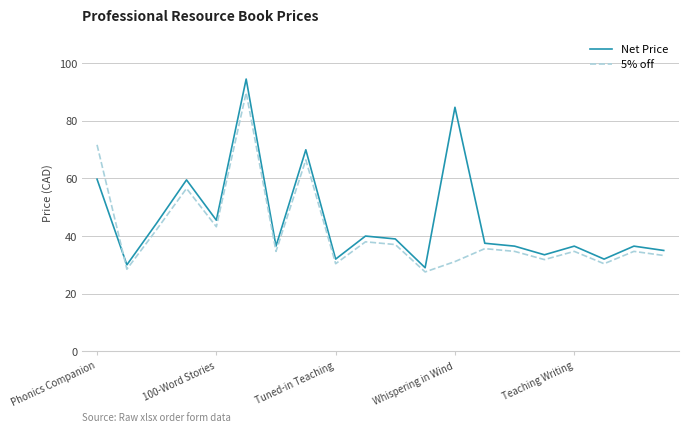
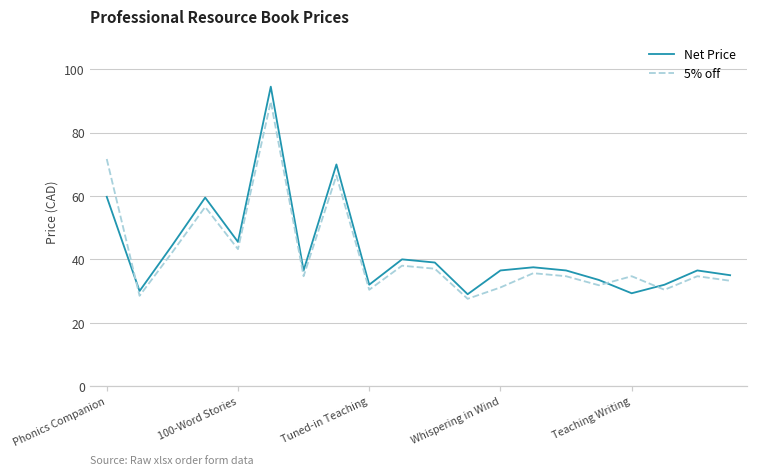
Net Price, Whispering in Wind: 85 -> 37
Net Price, Teaching Writing: 37 -> 29
